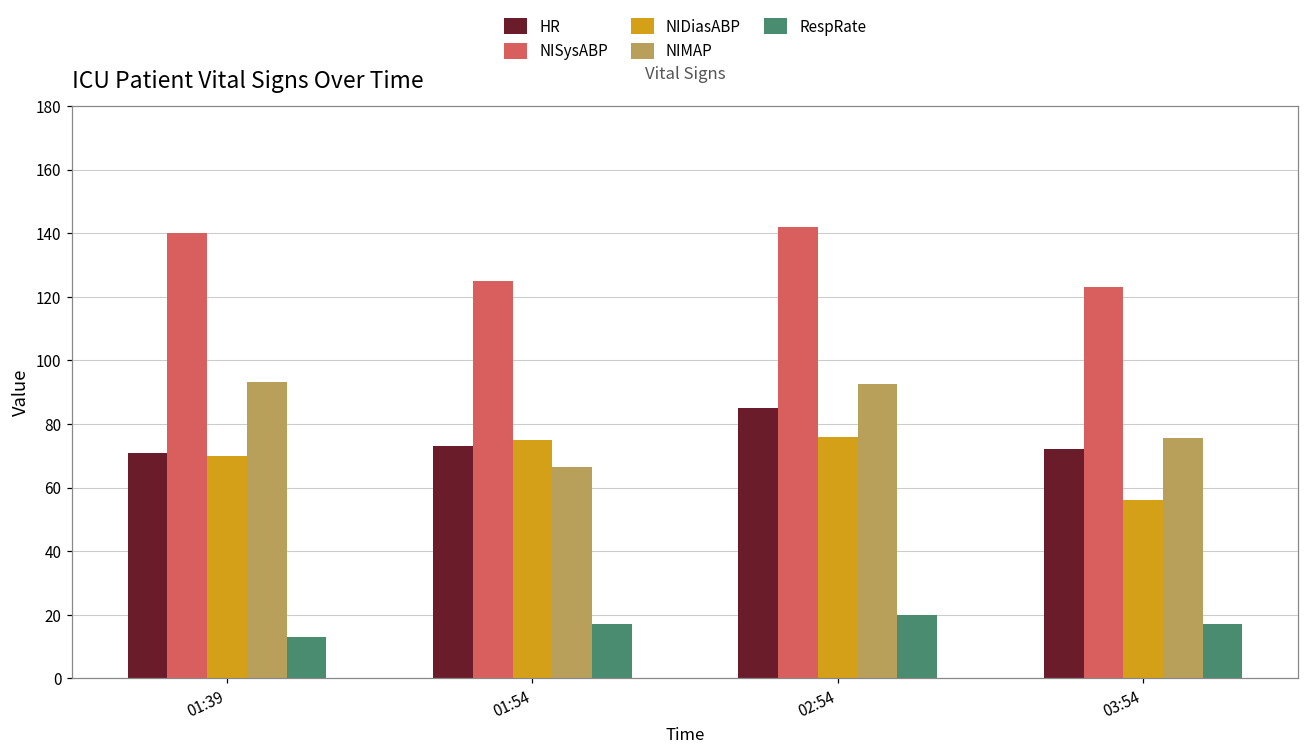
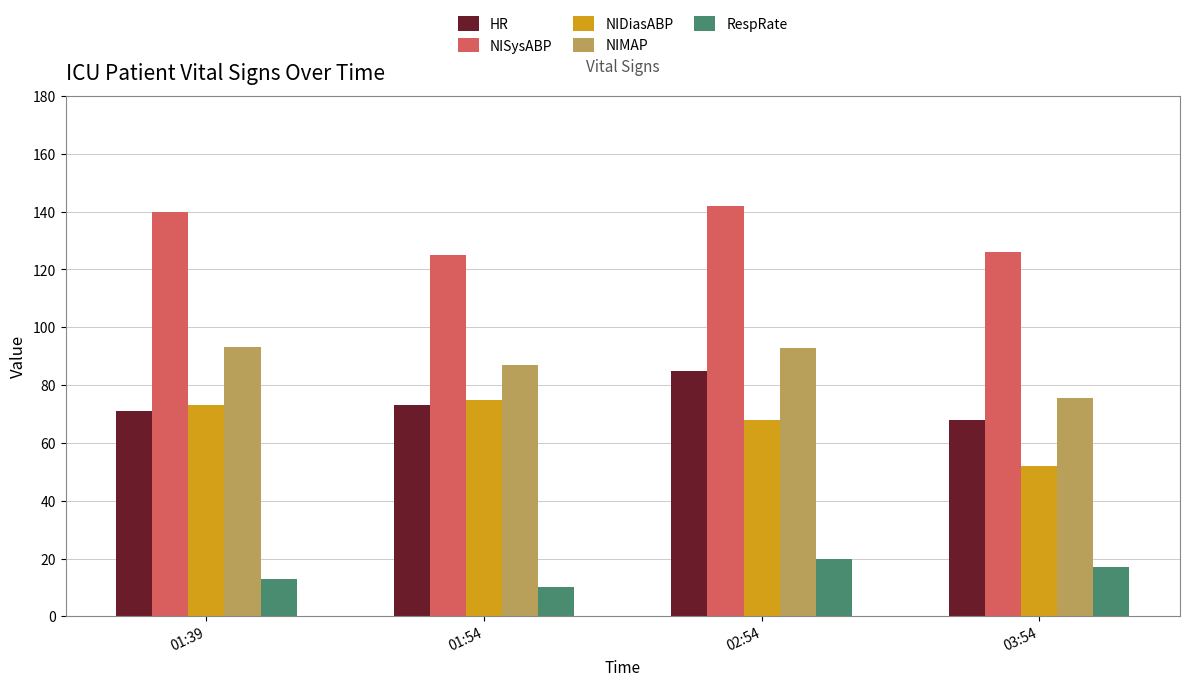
NIDiasABP, 01:39: 70 -> 73
NIMAP, 01:54: 66 -> 87
RespRate, 01:54: 17 -> 10
NIDiasABP, 02:54: 76 -> 68
HR, 03:54: 72 -> 68
NISysABP, 03:54: 123 -> 126
NIDiasABP, 03:54: 56 -> 52
